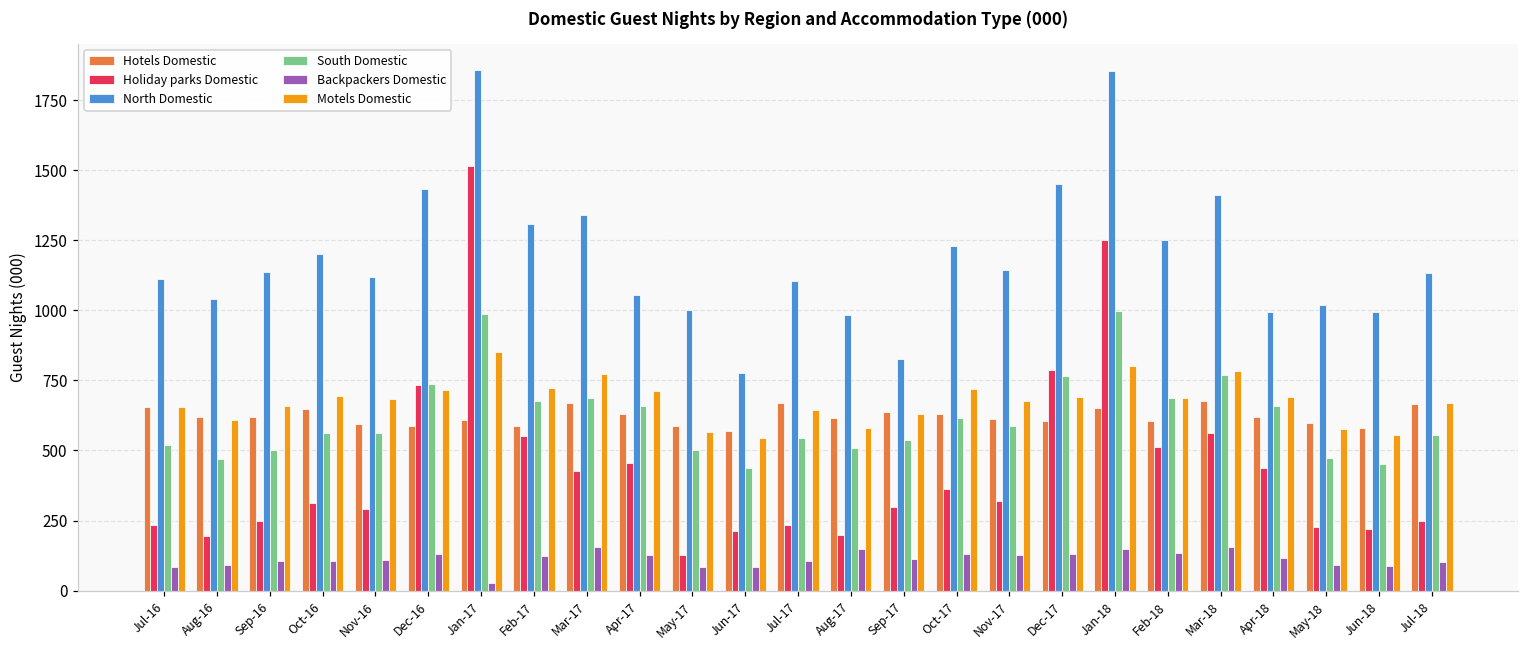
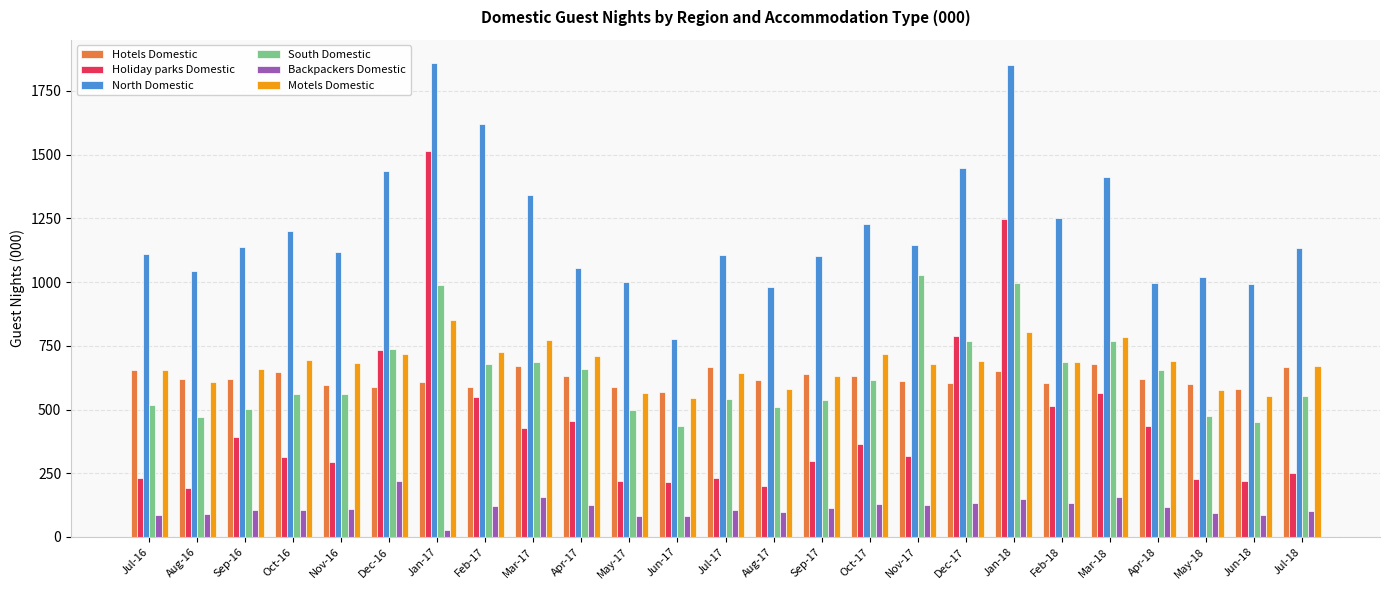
Holiday parks Domestic, Sep-16: 250 -> 390
Backpackers Domestic, Dec-16: 130 -> 220
North Domestic, Feb-17: 1310 -> 1620
Holiday parks Domestic, May-17: 130 -> 220
Backpackers Domestic, Aug-17: 150 -> 100
North Domestic, Sep-17: 830 -> 1100
South Domestic, Nov-17: 590 -> 1030
